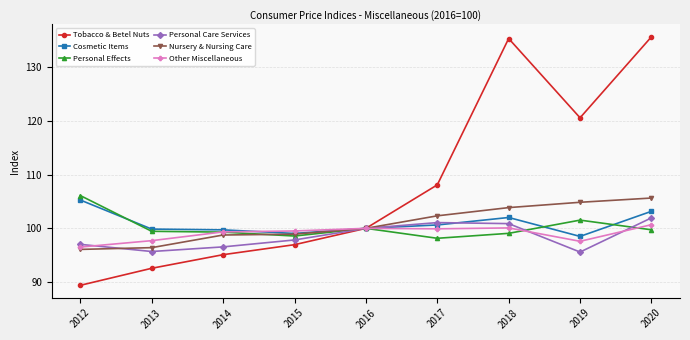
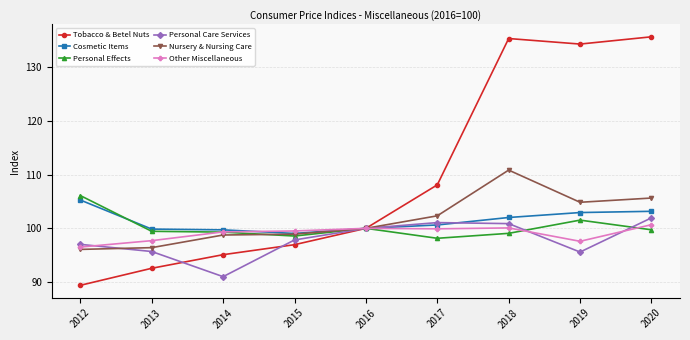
Personal Care Services, 2014: 97 -> 91
Nursery & Nursing Care, 2018: 104 -> 111
Tobacco & Betel Nuts, 2019: 121 -> 134
Cosmetic Items, 2019: 99 -> 103
